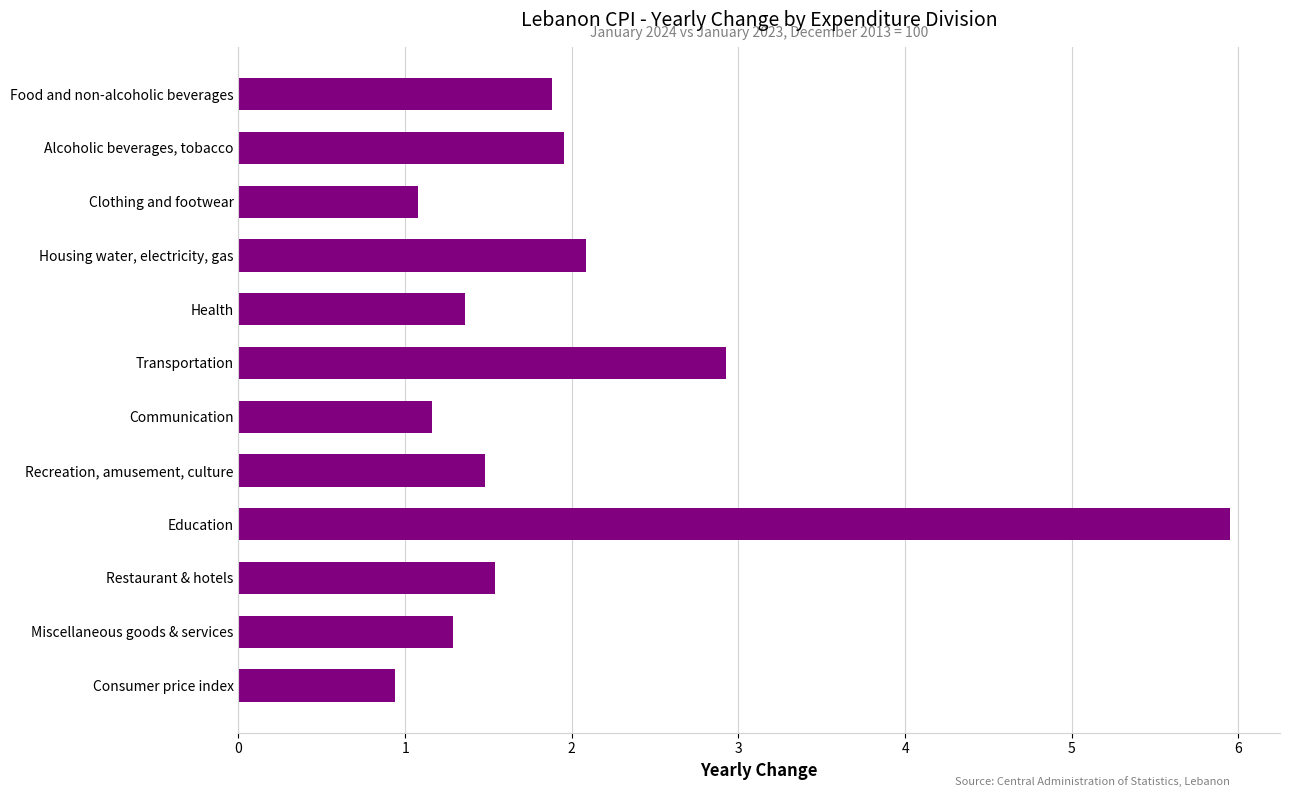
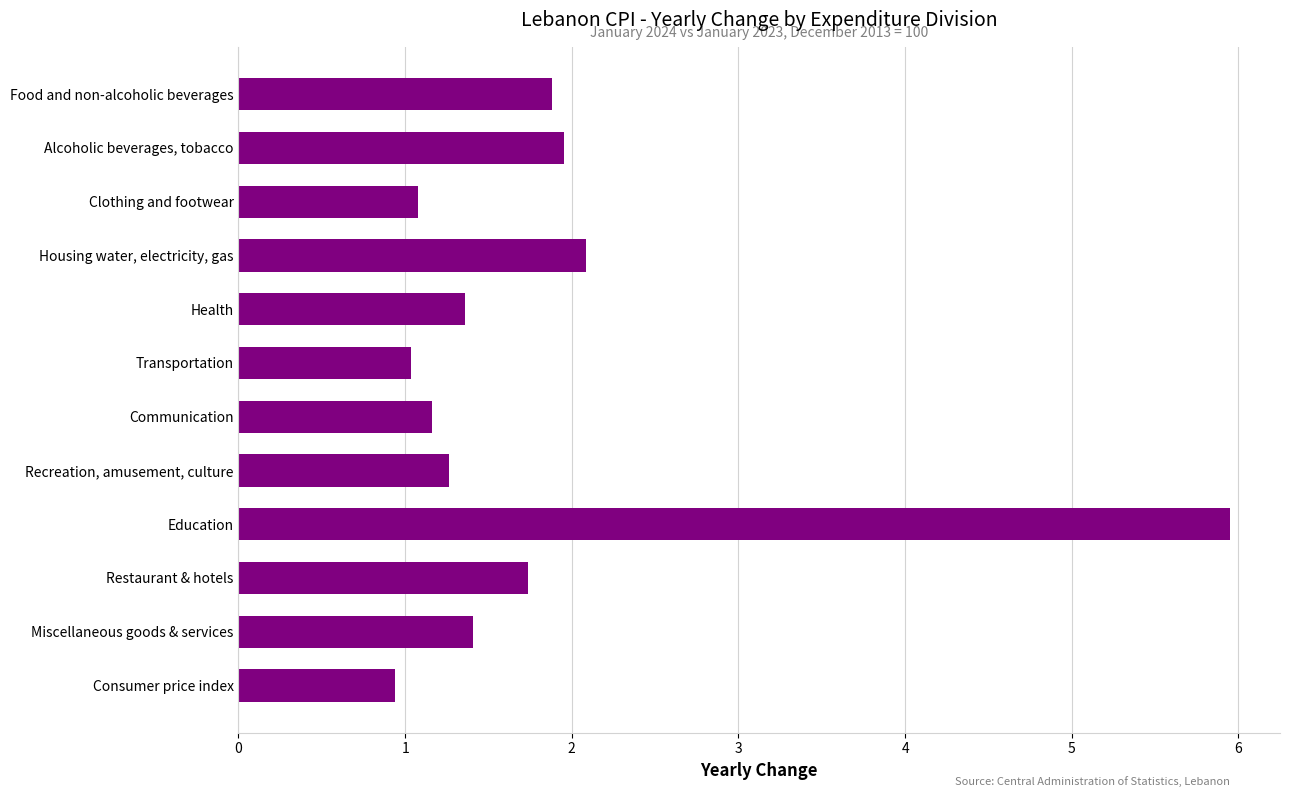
Transportation: 2.92 -> 1.04
Recreation, amusement, culture: 1.48 -> 1.27
Restaurant & hotels: 1.54 -> 1.73
Miscellaneous goods & services: 1.29 -> 1.41
